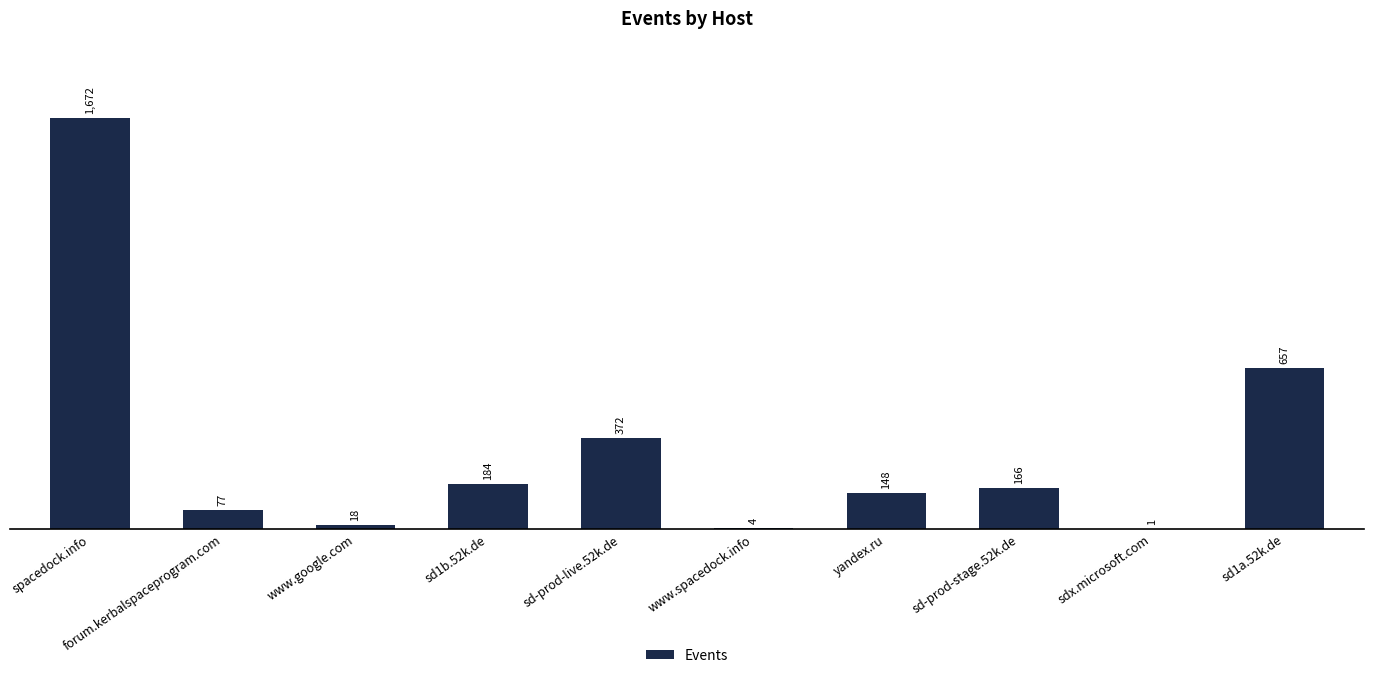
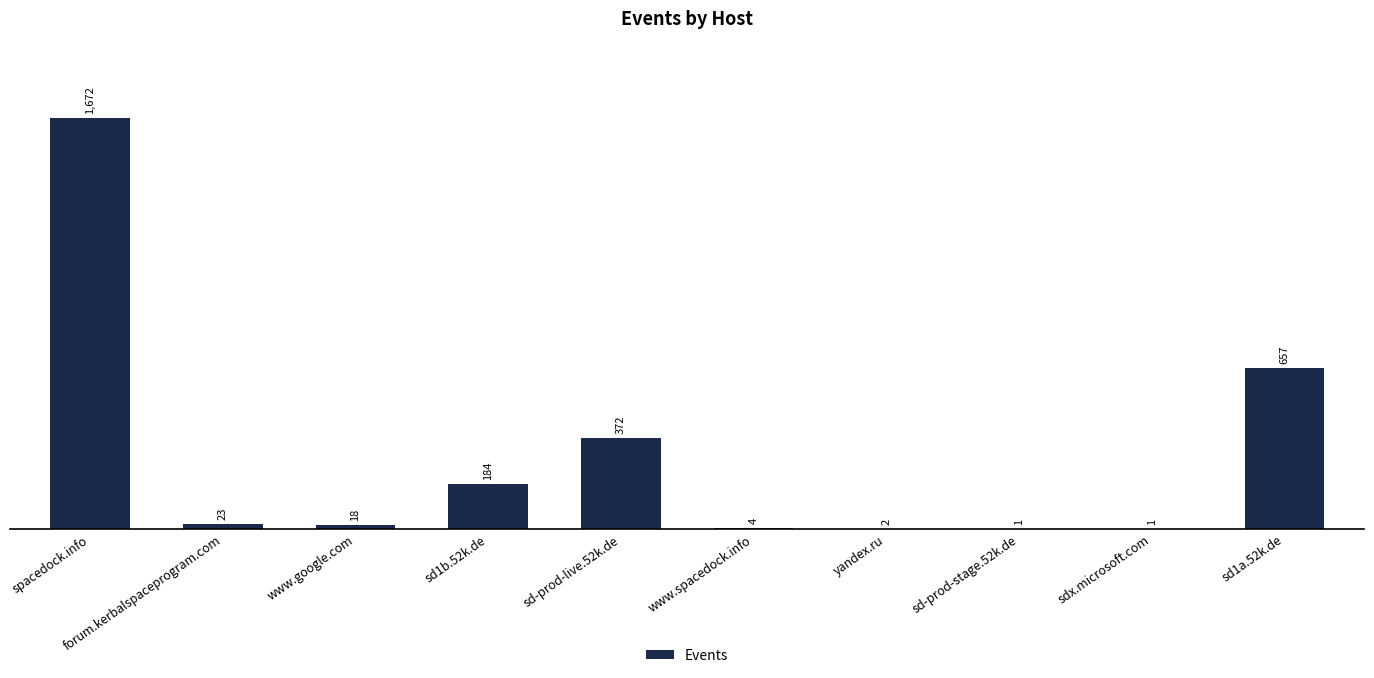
forum.kerbalspaceprogram.com: 77 -> 23
yandex.ru: 148 -> 2
sd-prod-stage.52k.de: 166 -> 1
